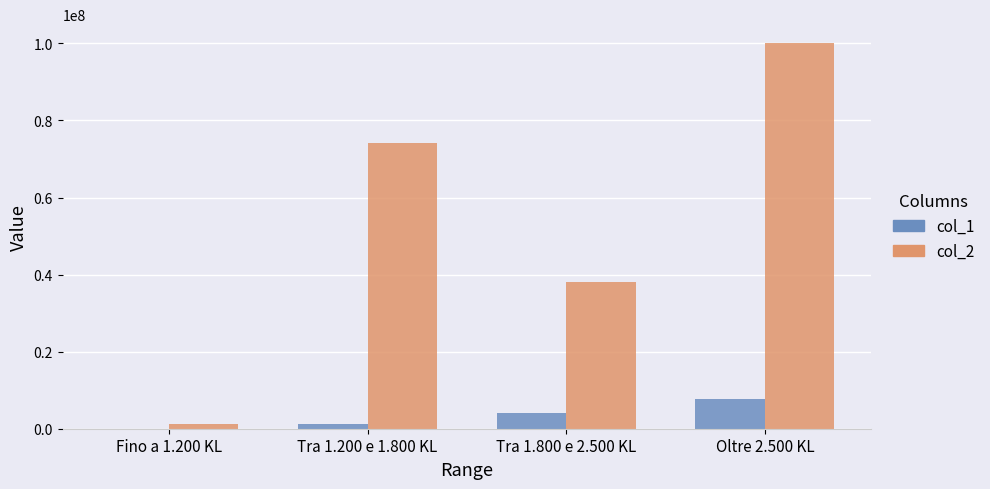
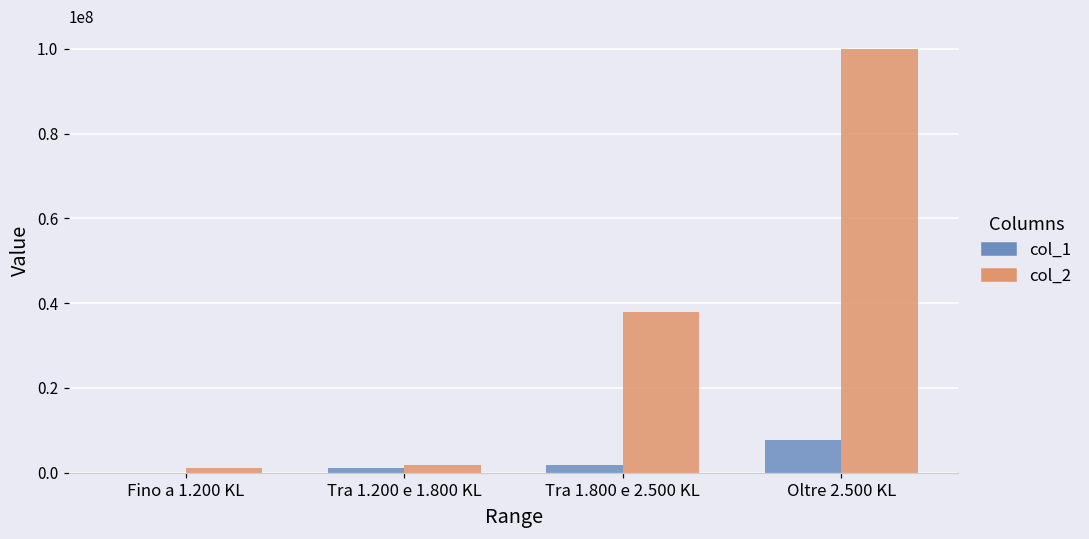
col_2, Tra 1.200 e 1.800 KL: 74000000 -> 2000000
col_1, Tra 1.800 e 2.500 KL: 4000000 -> 2000000
